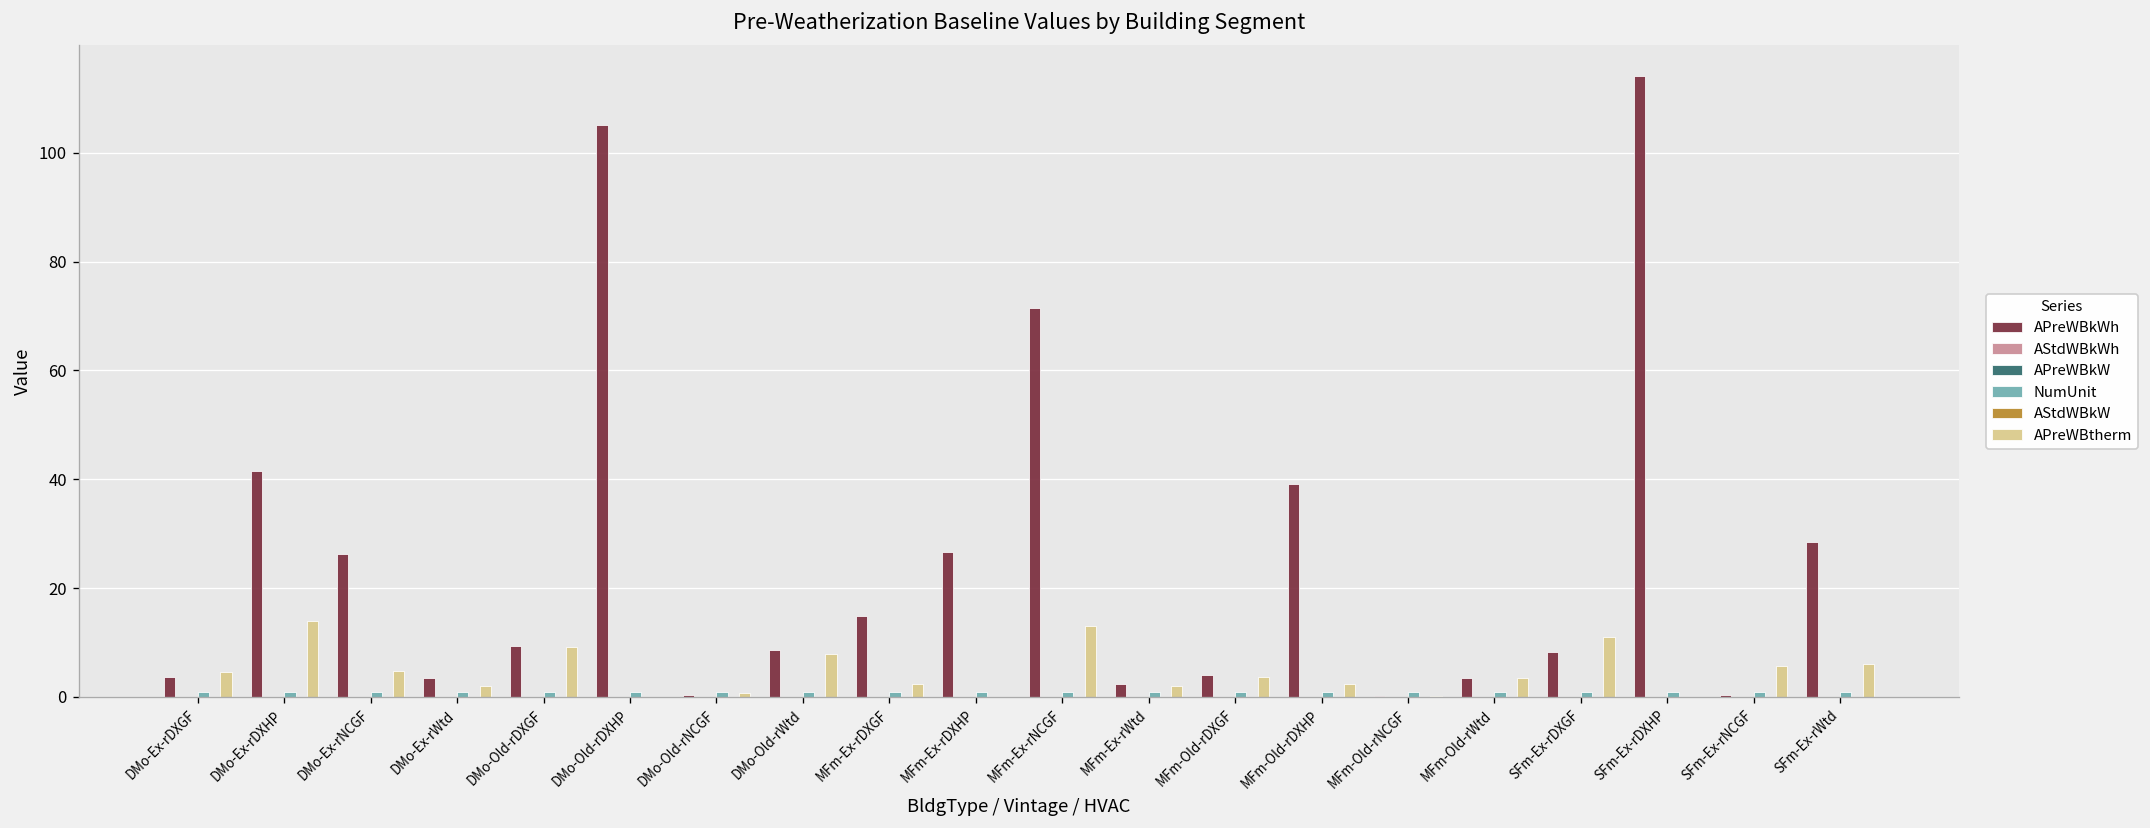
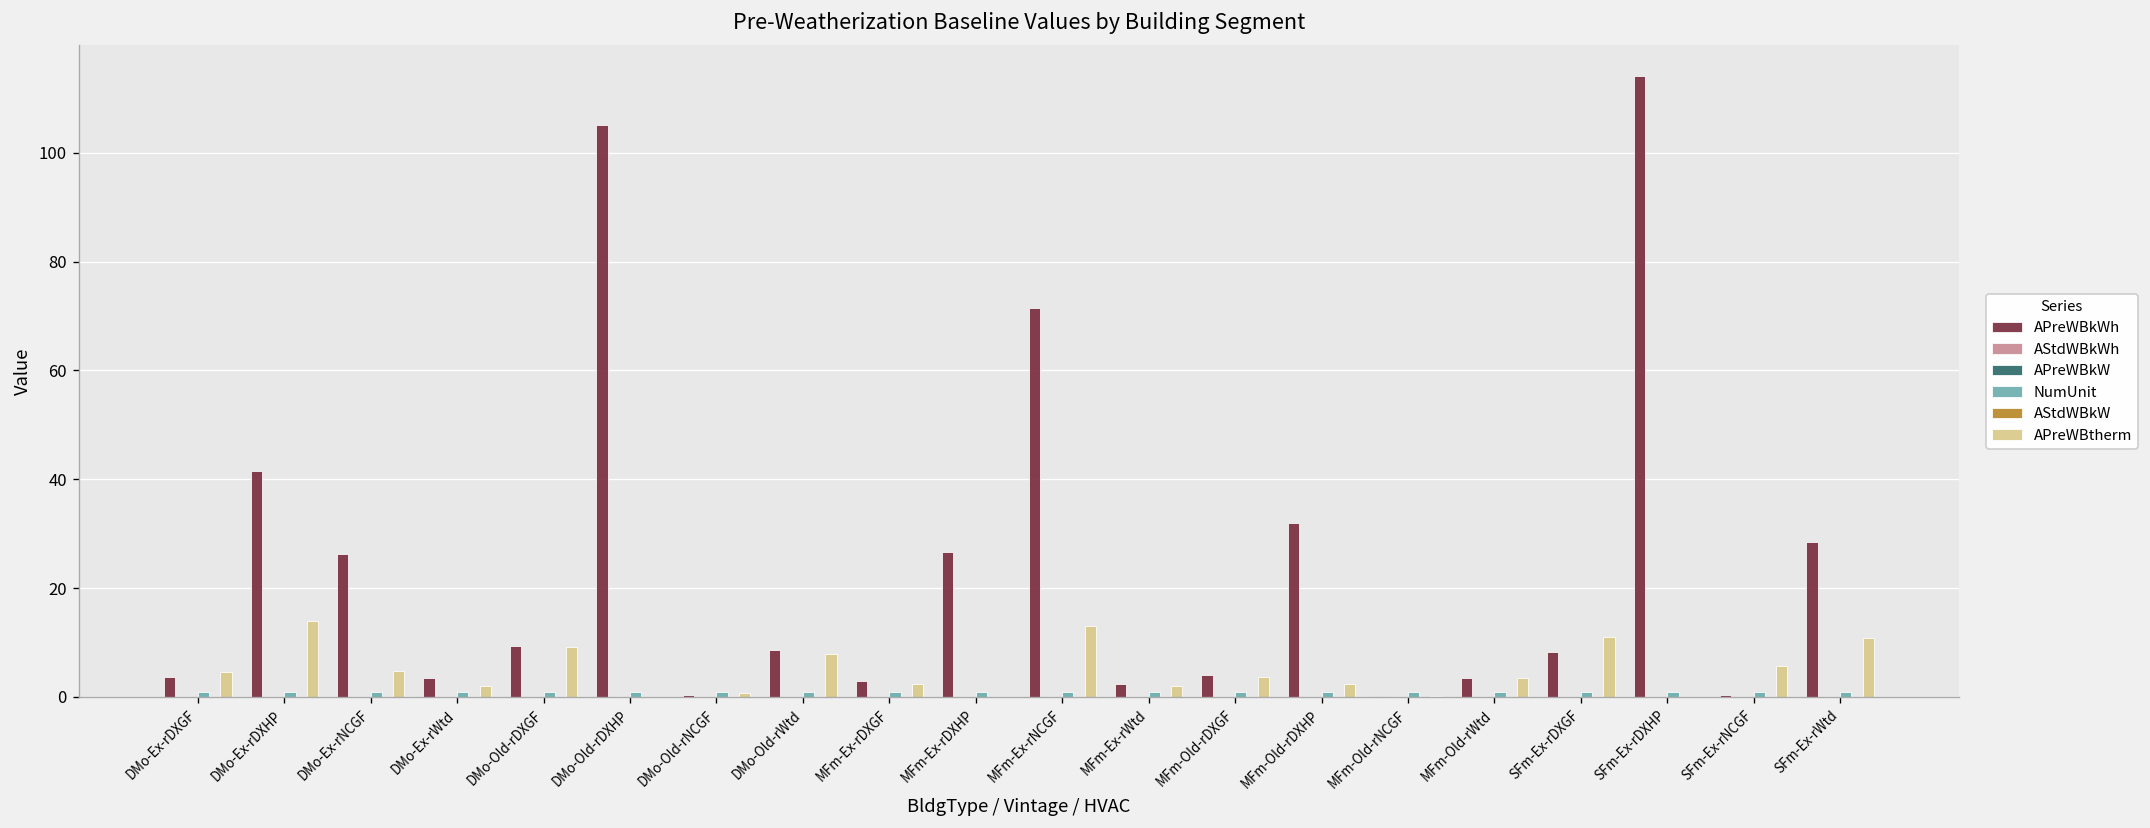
APreWBkWh, MFm-Ex-rDXGF: 15 -> 3
APreWBkWh, MFm-Old-rDXHP: 39 -> 32
APreWBtherm, SFm-Ex-rWtd: 6 -> 11
